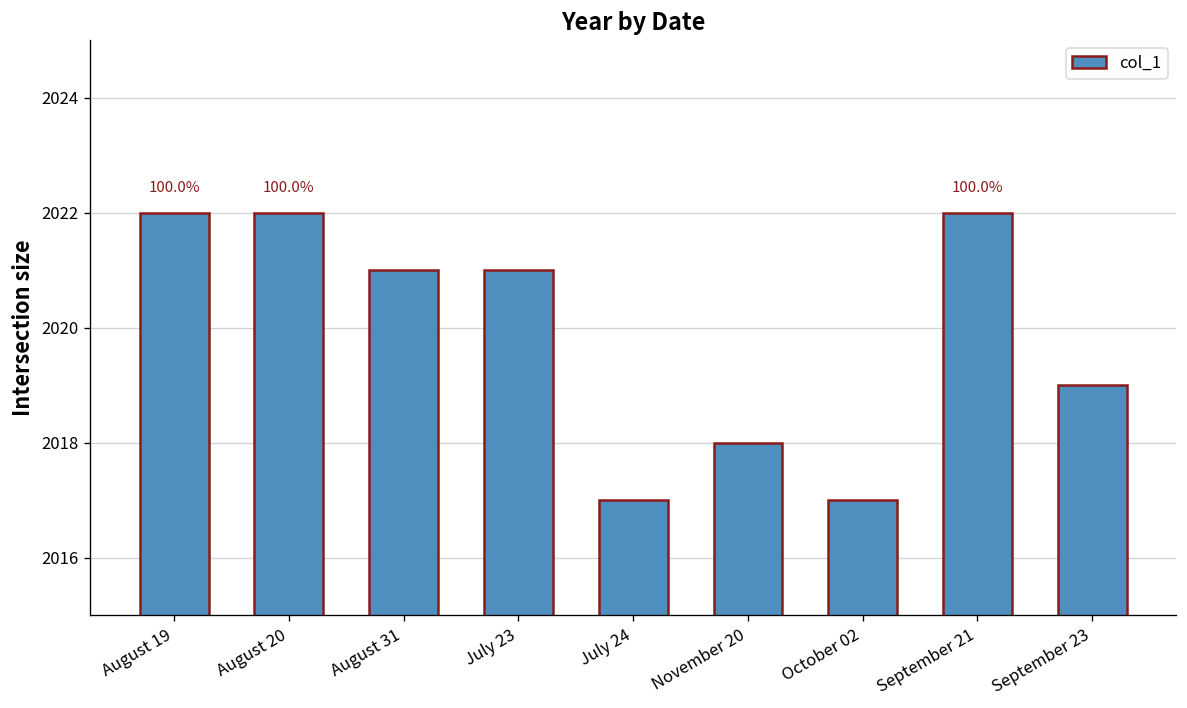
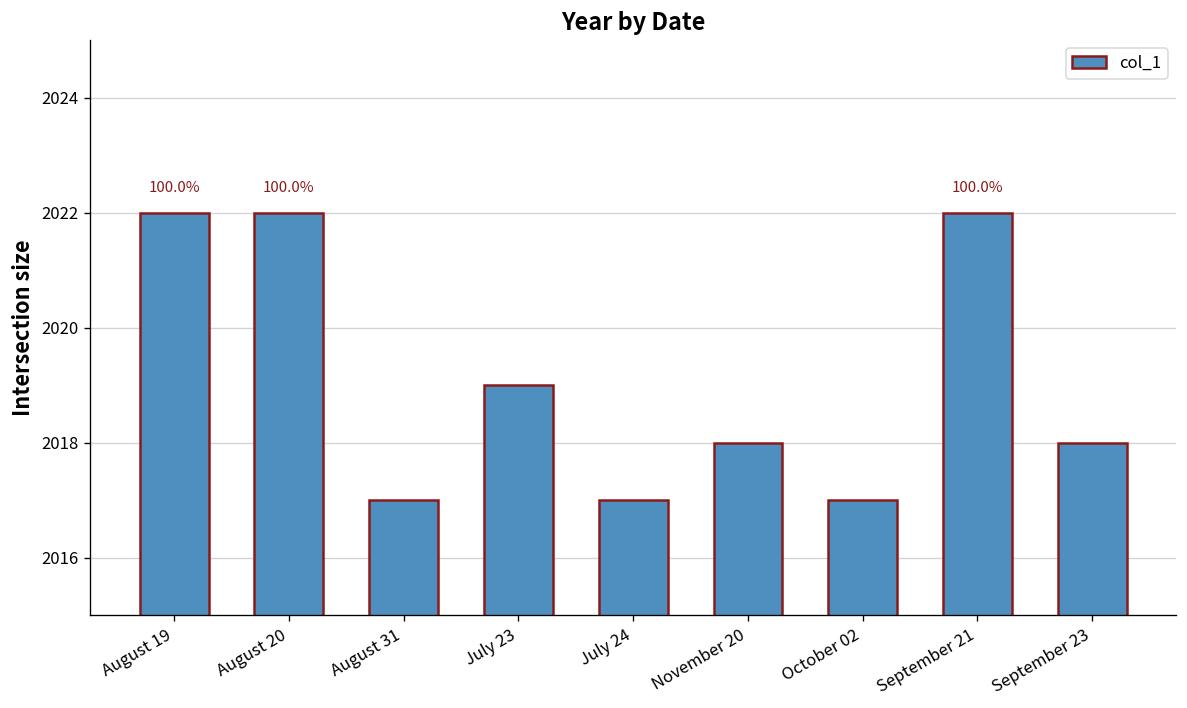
August 31: 2021 -> 2017
July 23: 2021 -> 2019
September 23: 2019 -> 2018
